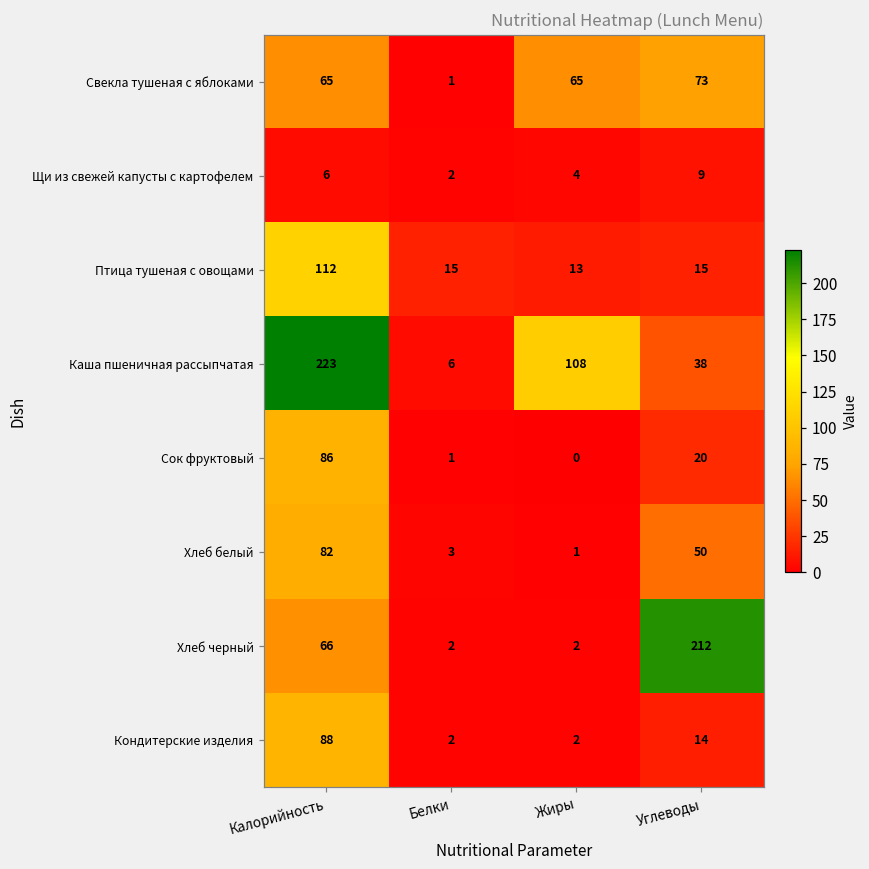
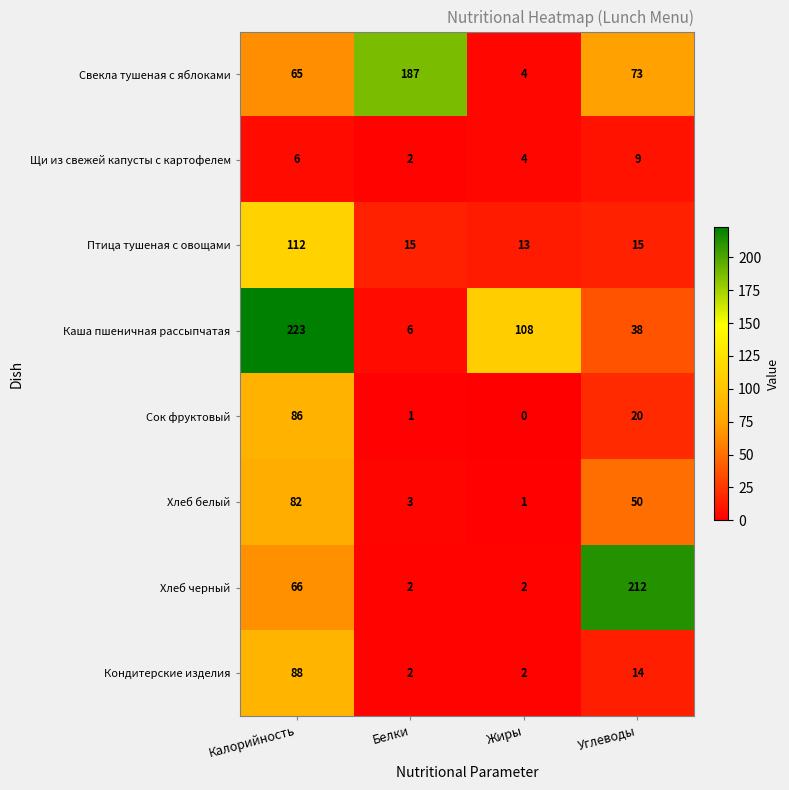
Свекла тушеная с яблоками, Белки: 1 -> 187
Свекла тушеная с яблоками, Жиры: 65 -> 4
